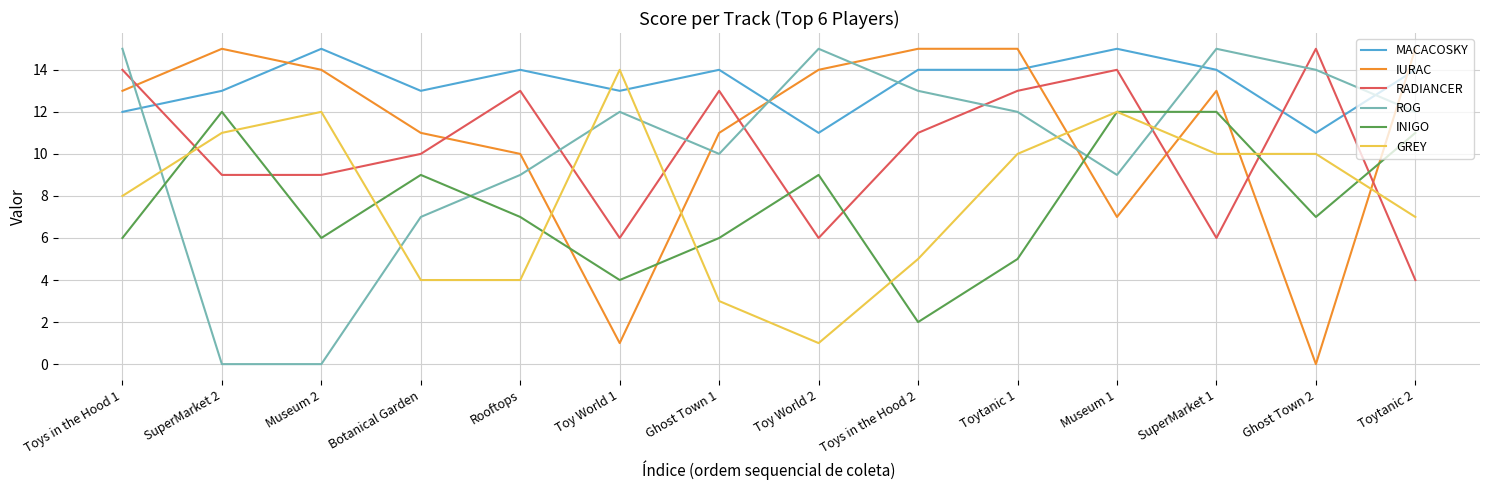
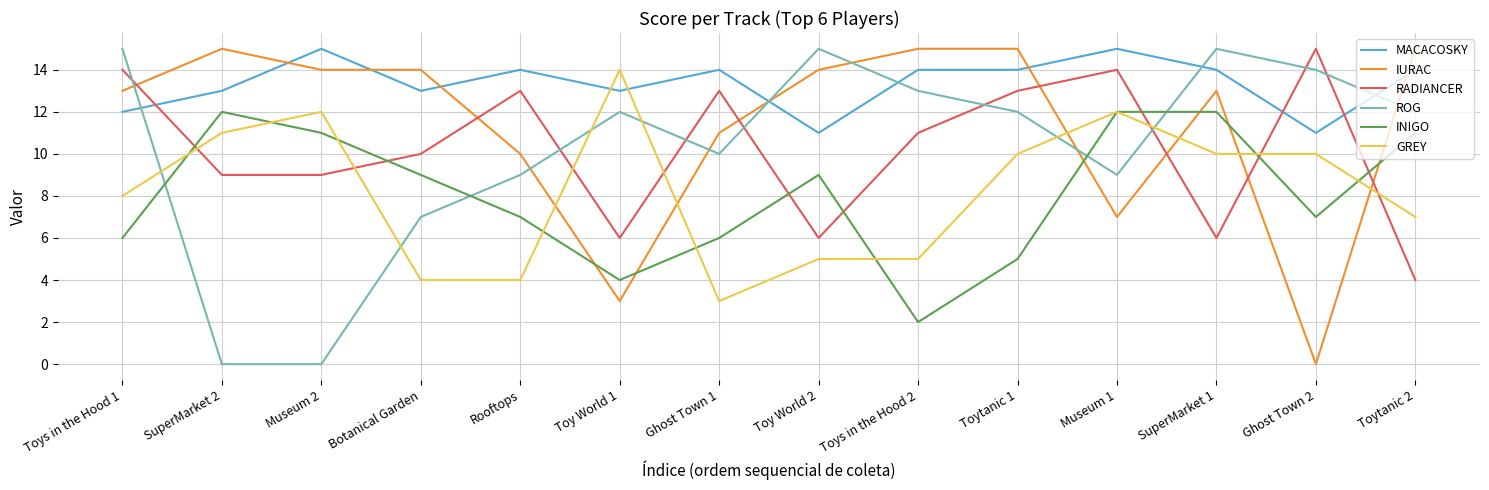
INIGO, Museum 2: 6 -> 11
IURAC, Botanical Garden: 11 -> 14
IURAC, Toy World 1: 1 -> 3
GREY, Toy World 2: 1 -> 5
